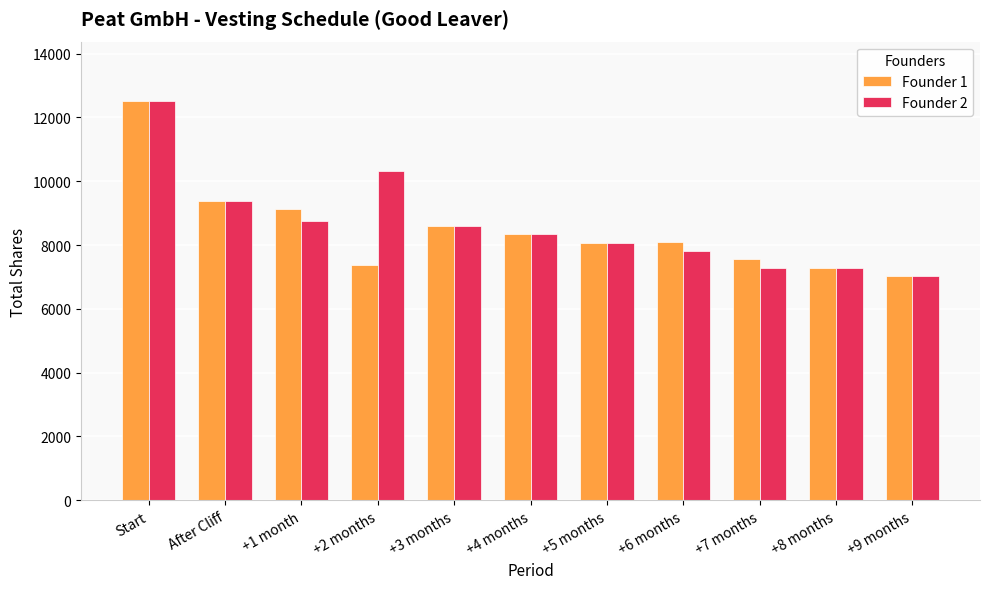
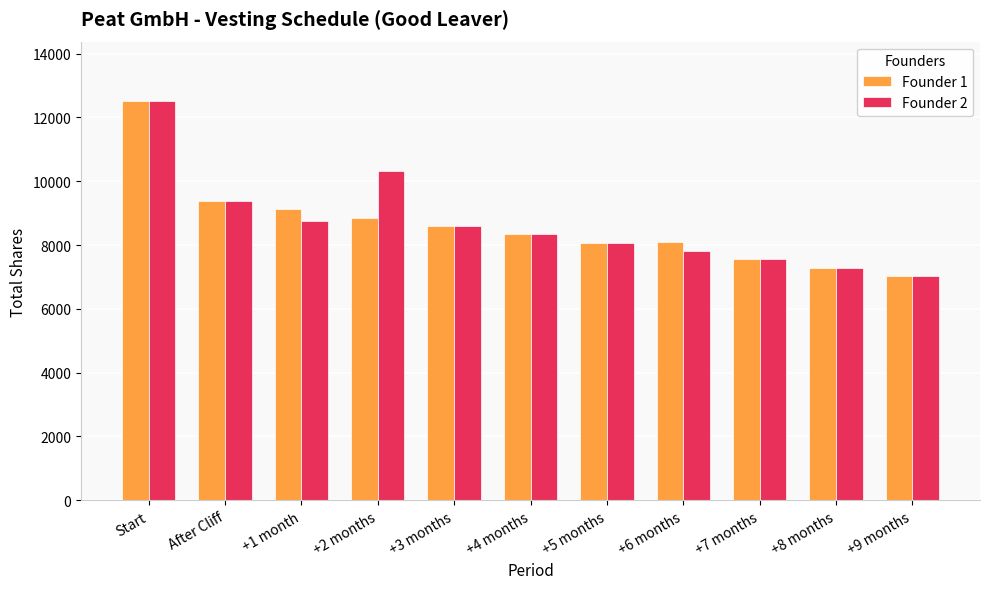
Founder 1, +2 months: 7400 -> 8900
Founder 2, +7 months: 7300 -> 7600
